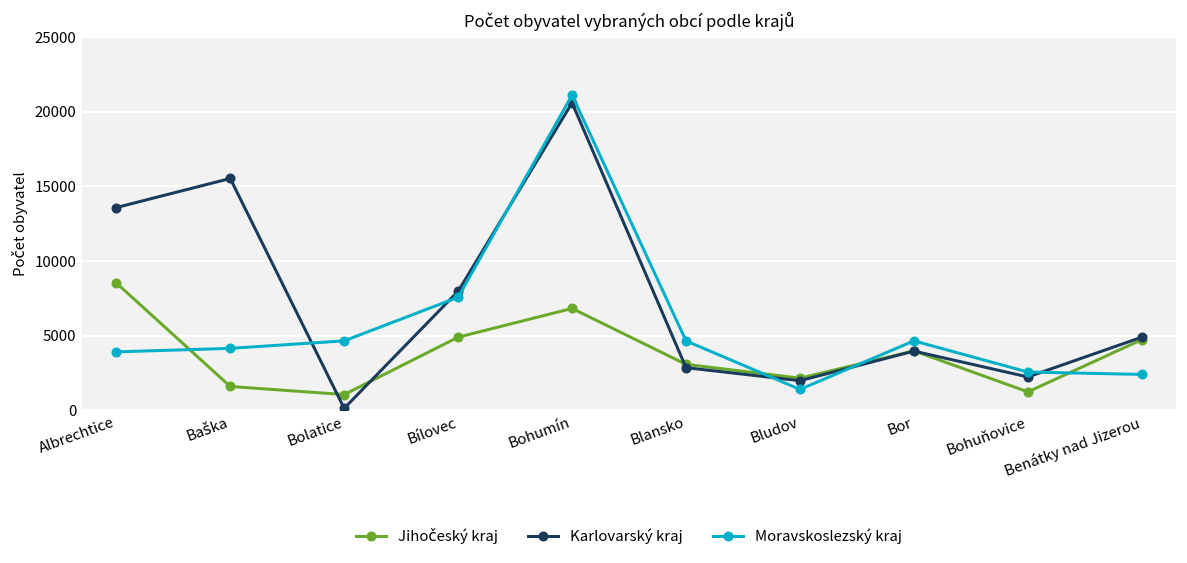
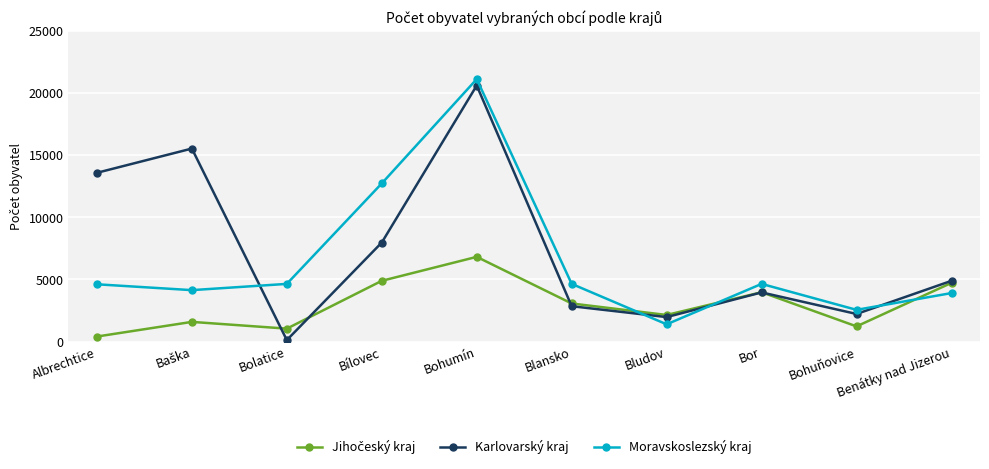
Jihočeský kraj, Albrechtice: 8500 -> 400
Moravskoslezský kraj, Albrechtice: 3900 -> 4600
Moravskoslezský kraj, Bílovec: 7600 -> 12700
Moravskoslezský kraj, Benátky nad Jizerou: 2400 -> 3900
